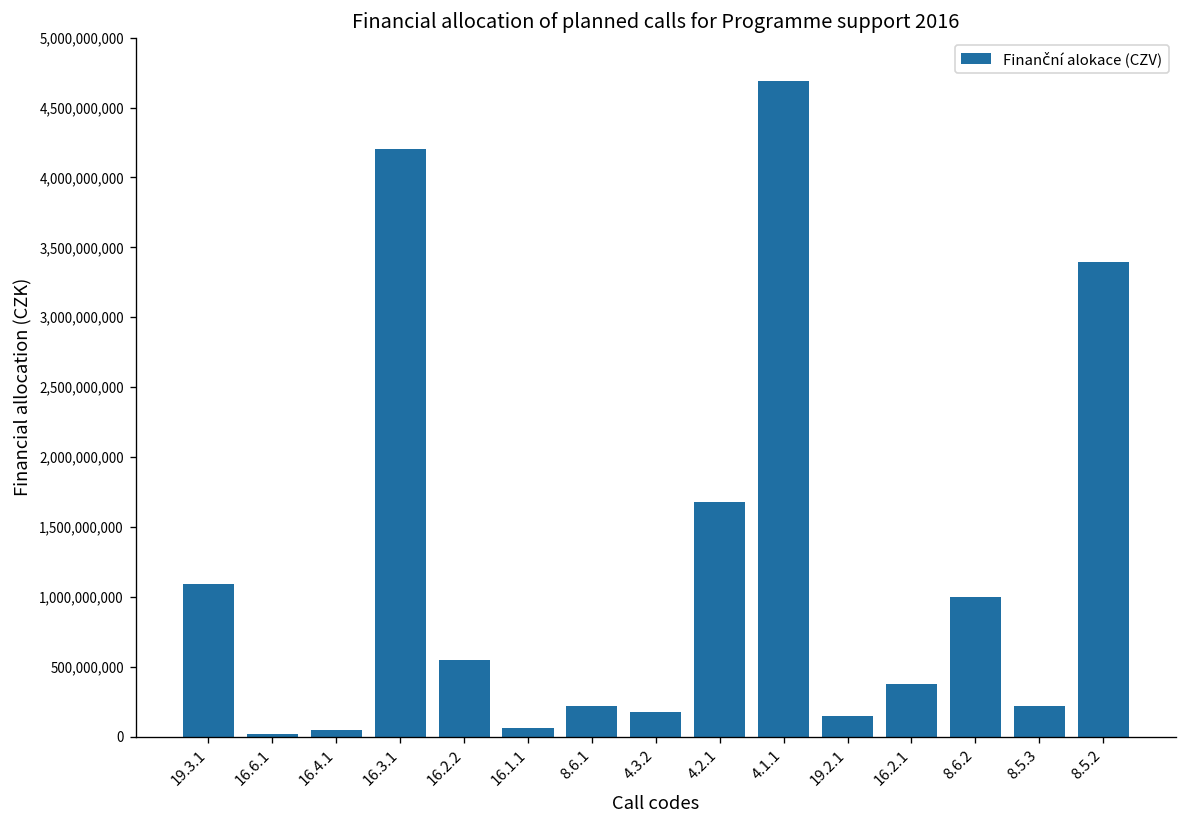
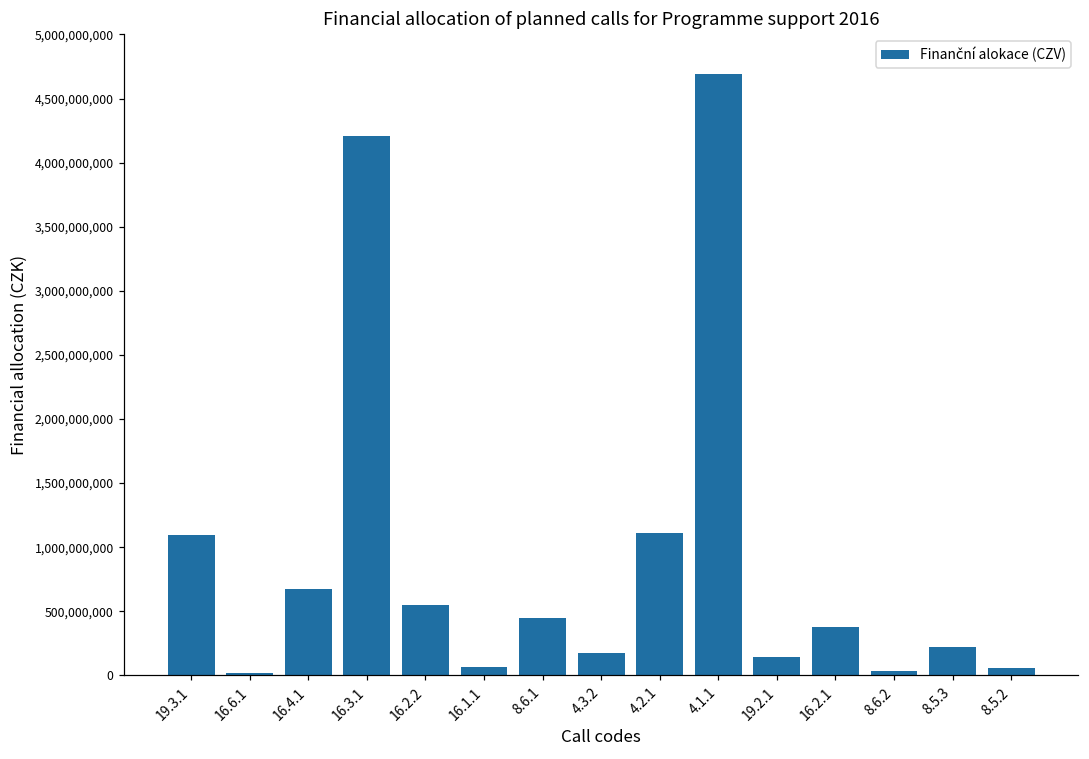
16.4.1: 50,000,000 -> 680,000,000
8.6.1: 220,000,000 -> 450,000,000
4.2.1: 1,680,000,000 -> 1,110,000,000
8.6.2: 1,000,000,000 -> 30,000,000
8.5.2: 3,390,000,000 -> 60,000,000
